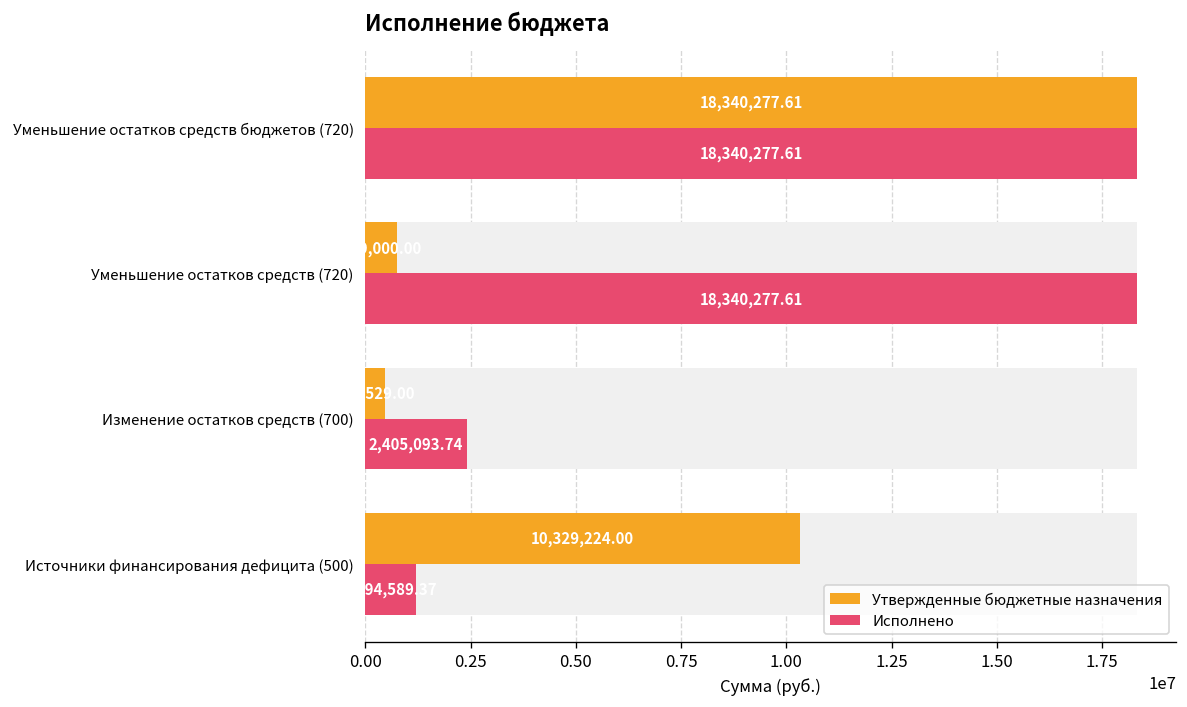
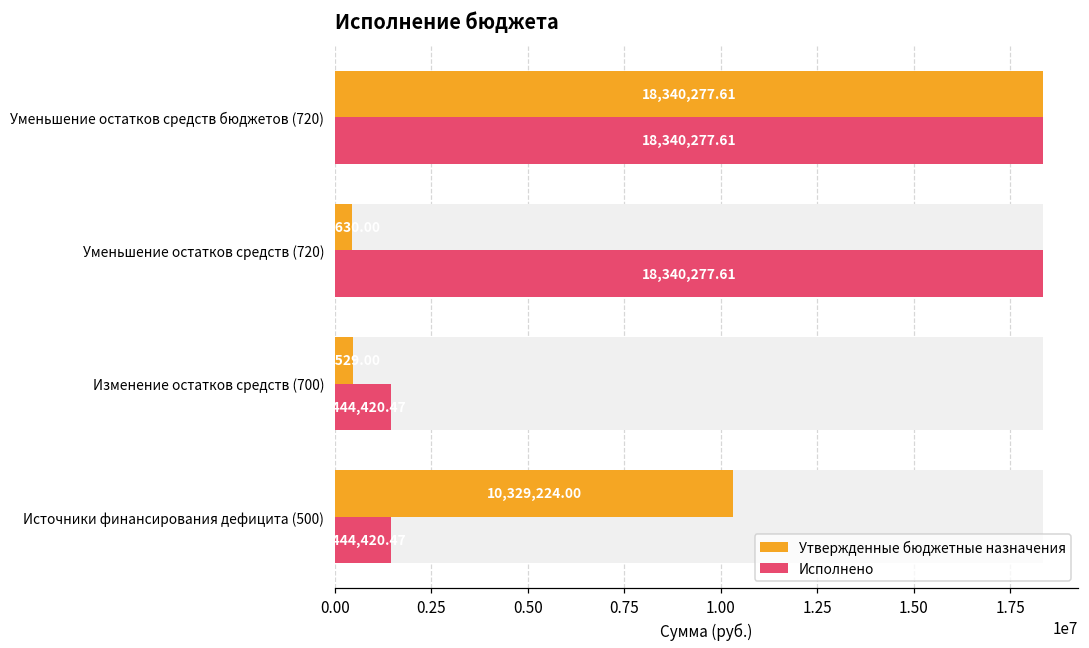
Утвержденные бюджетные назначения, Уменьшение остатков средств (720): 700000 -> 500000
Исполнено, Изменение остатков средств (700): 2,405,093.74 -> 1,444,420.47
Исполнено, Источники финансирования дефицита (500): 1200000 -> 1400000
